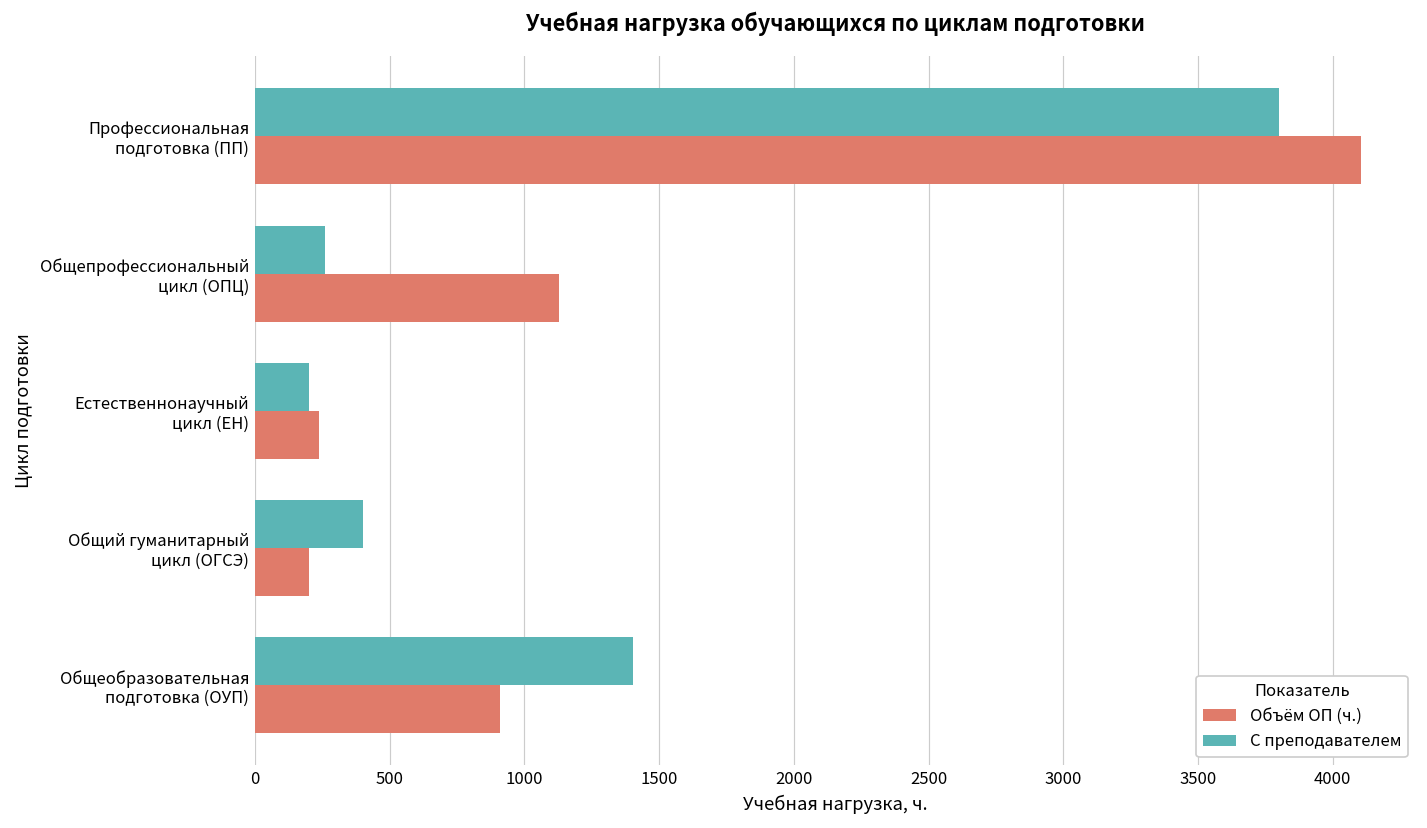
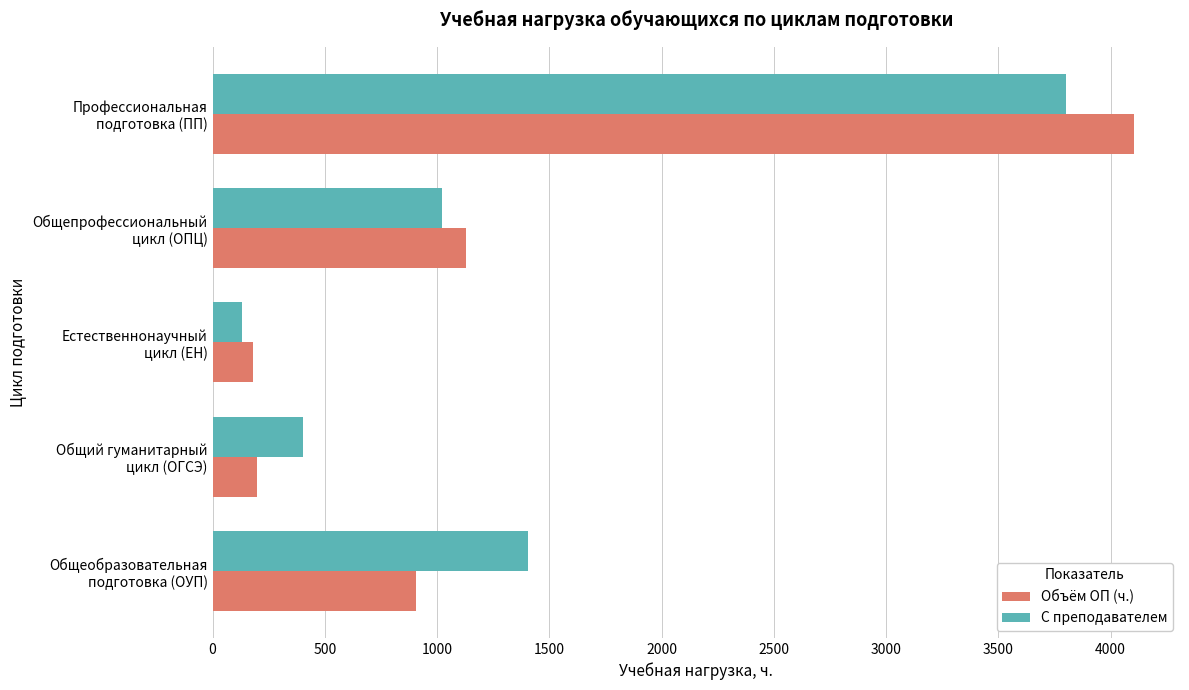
С преподавателем, Общепрофессиональный цикл (ОПЦ): 260 -> 1020
С преподавателем, Естественнонаучный цикл (ЕН): 200 -> 130
Объём ОП (ч.), Естественнонаучный цикл (ЕН): 240 -> 180
